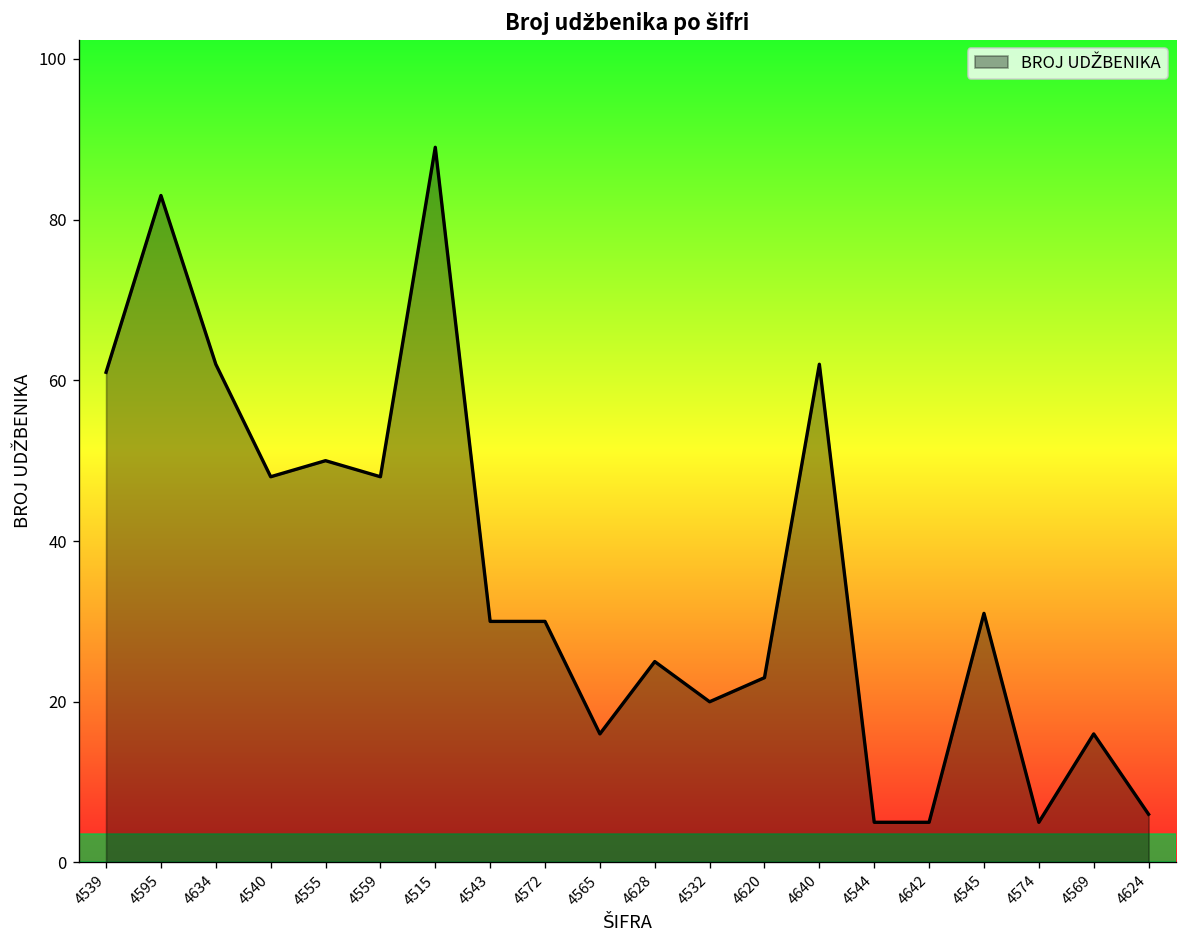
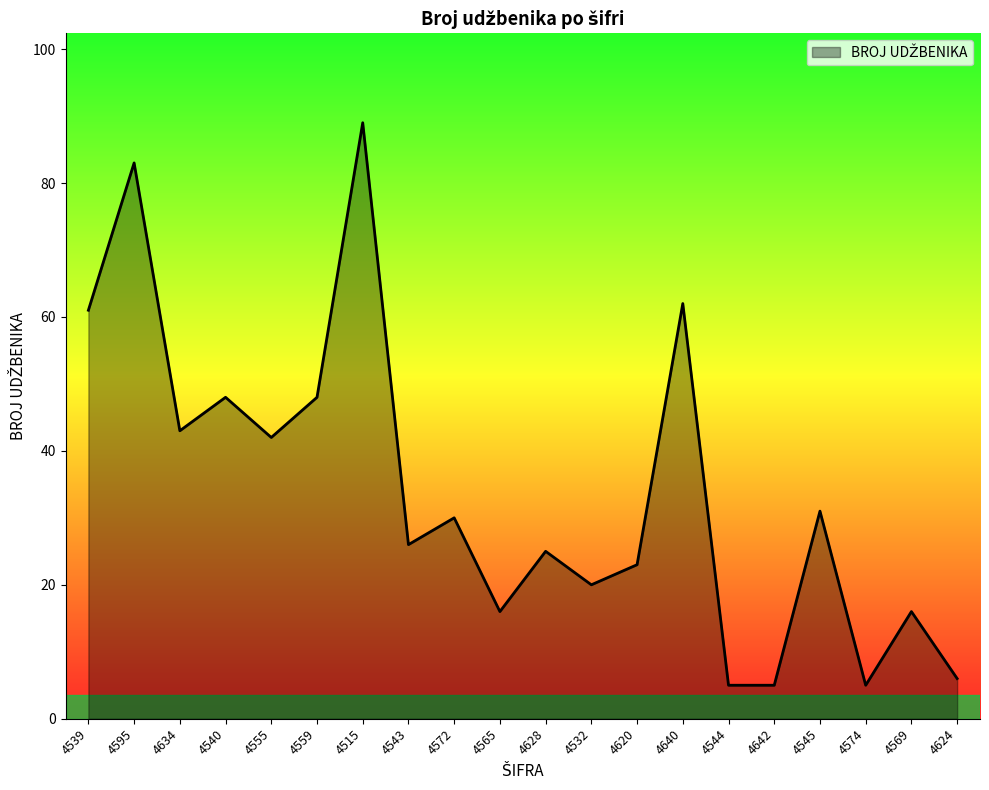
4634: 62 -> 43
4555: 50 -> 42
4543: 30 -> 26
